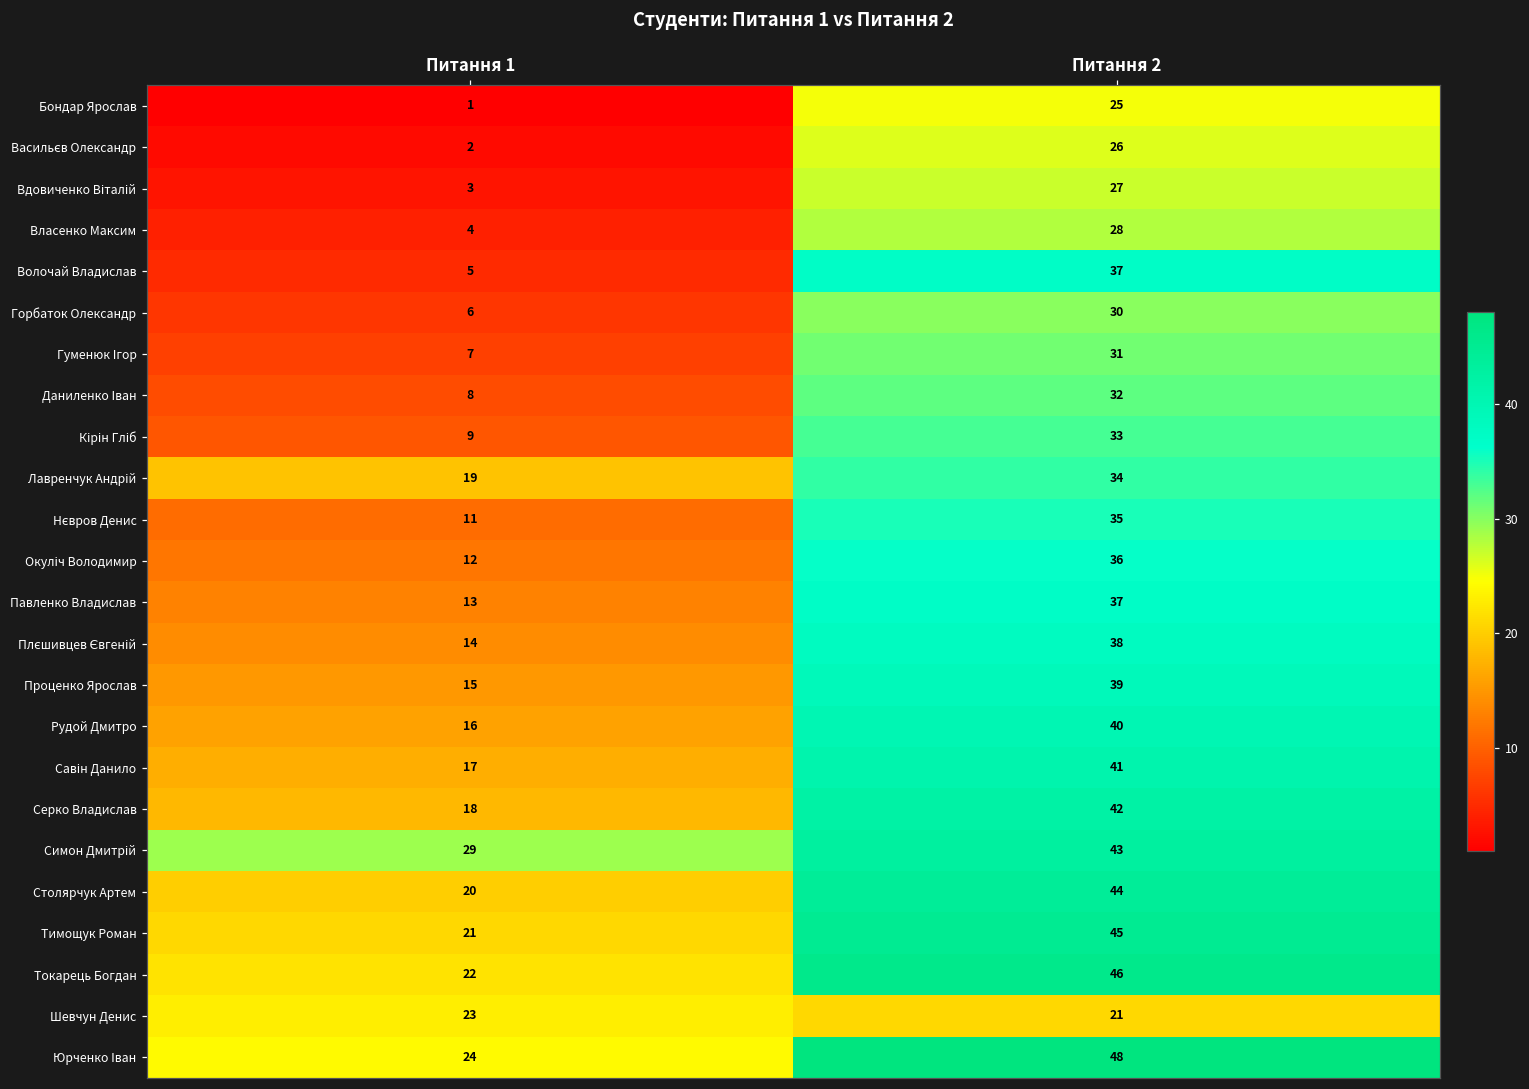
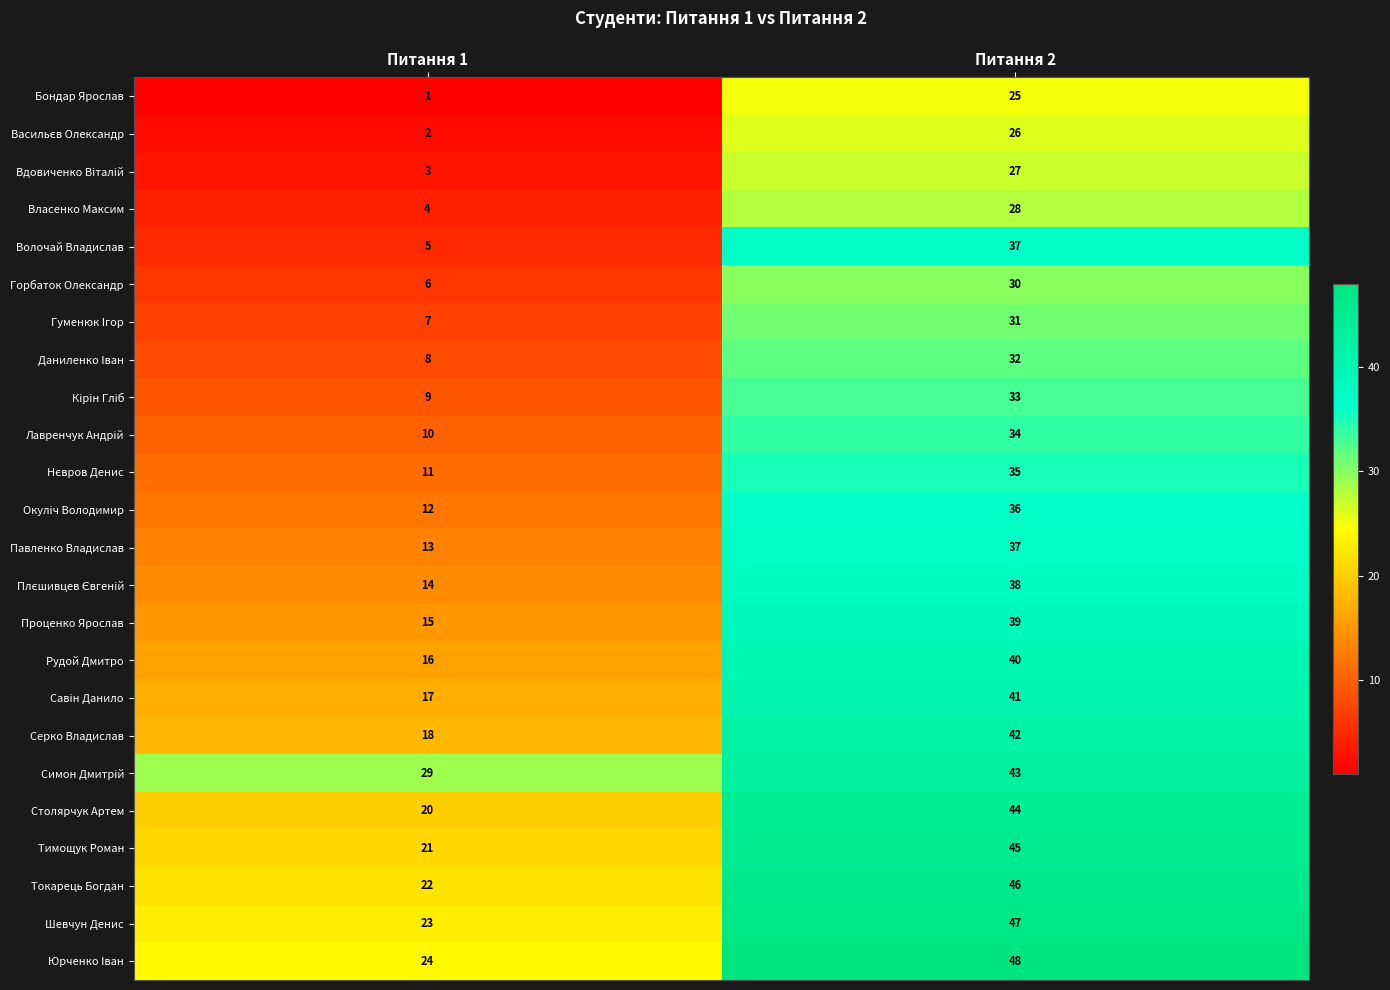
Лавренчук Андрій, Питання 1: 19 -> 10
Шевчун Денис, Питання 2: 21 -> 47
